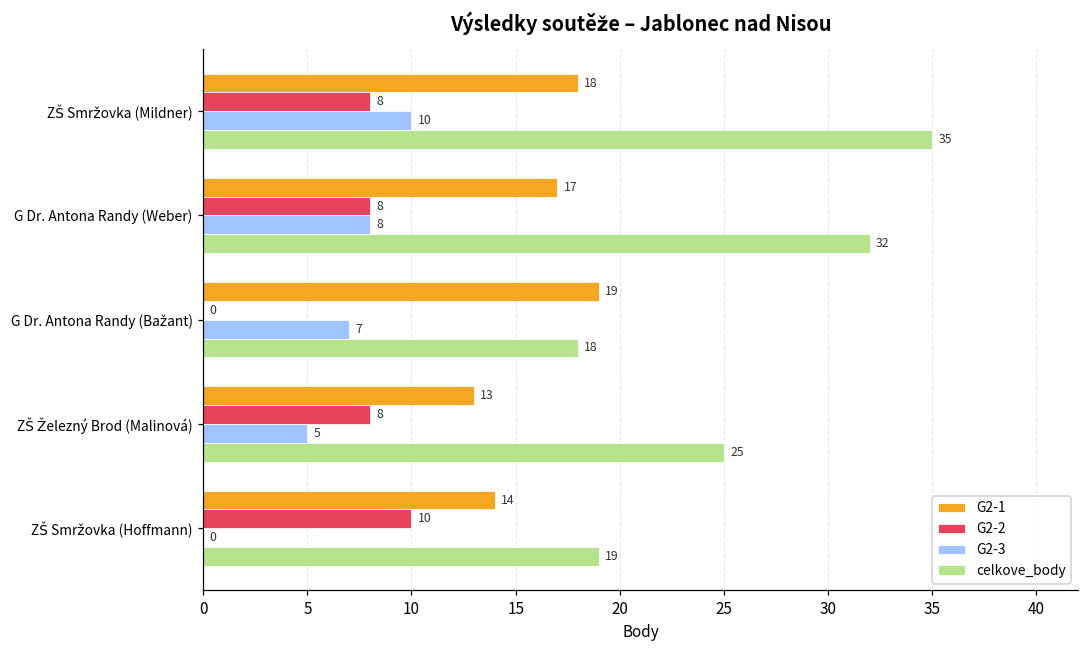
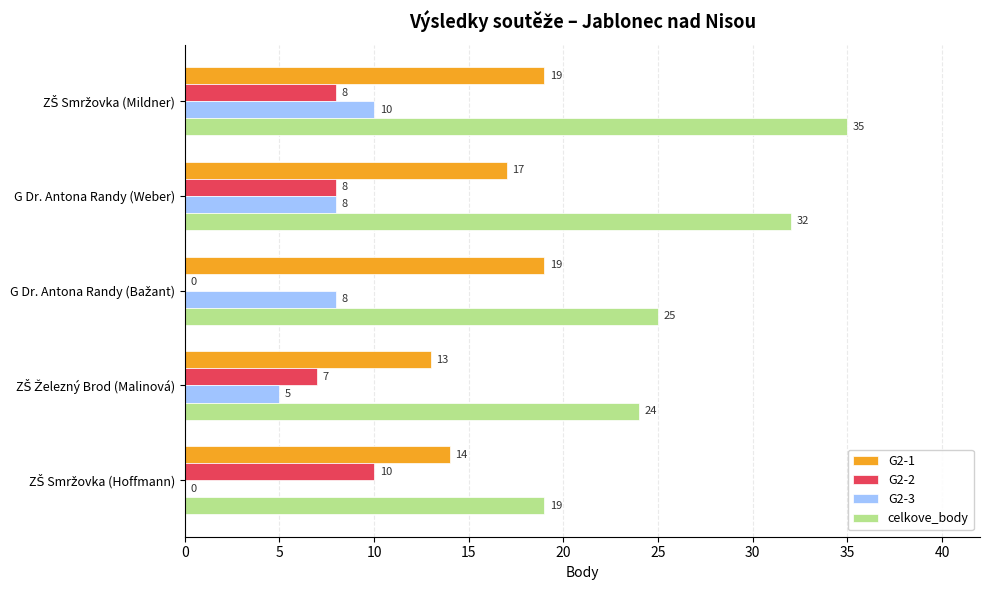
G2-1, ZŠ Smržovka (Mildner): 18 -> 19
G2-3, G Dr. Antona Randy (Bažant): 7 -> 8
celkove_body, G Dr. Antona Randy (Bažant): 18 -> 25
G2-2, ZŠ Železný Brod (Malinová): 8 -> 7
celkove_body, ZŠ Železný Brod (Malinová): 25 -> 24
